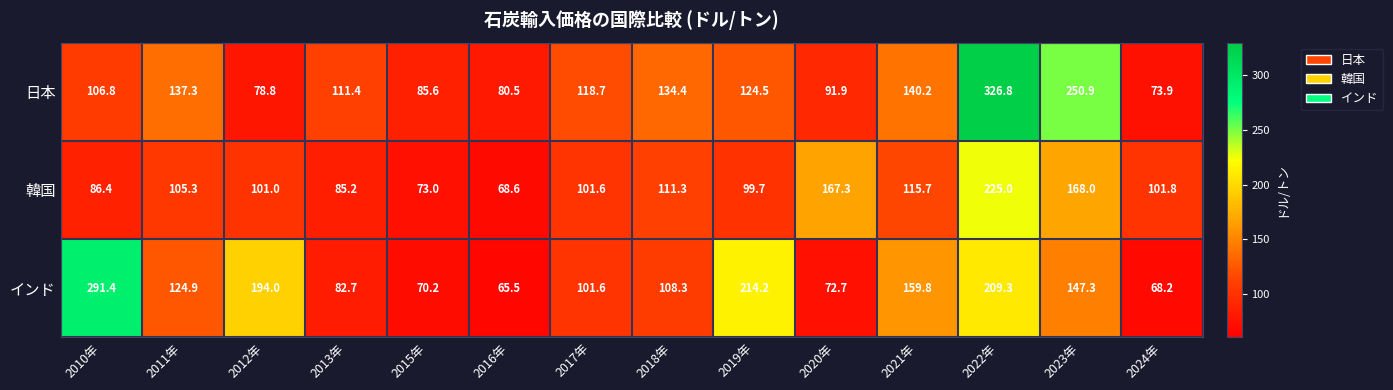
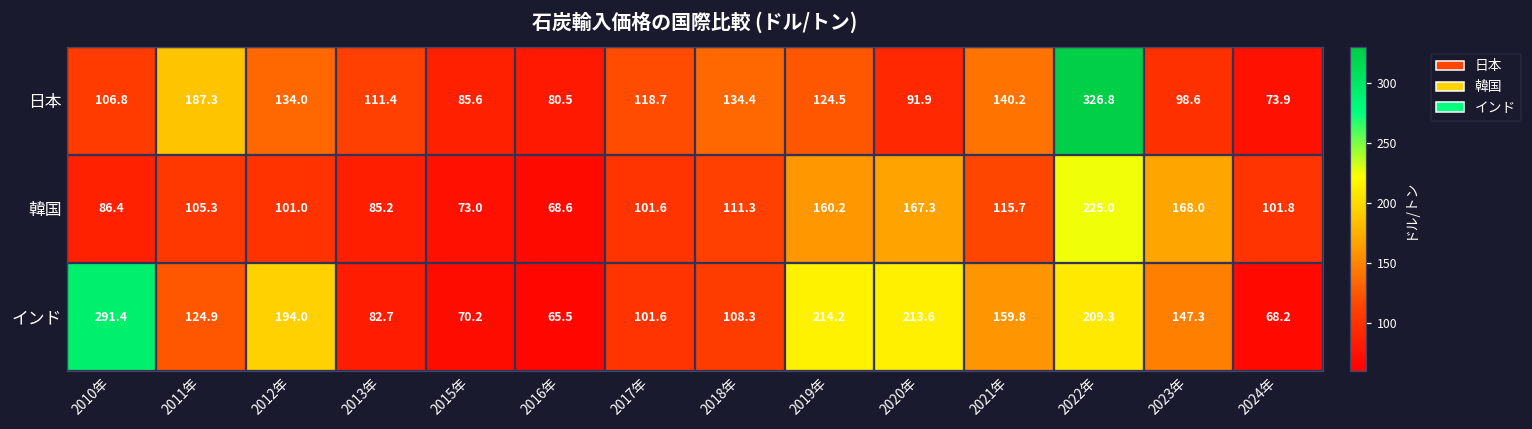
日本, 2011年: 137.3 -> 187.3
日本, 2012年: 78.8 -> 134.0
日本, 2023年: 250.9 -> 98.6
韓国, 2019年: 99.7 -> 160.2
インド, 2020年: 72.7 -> 213.6
